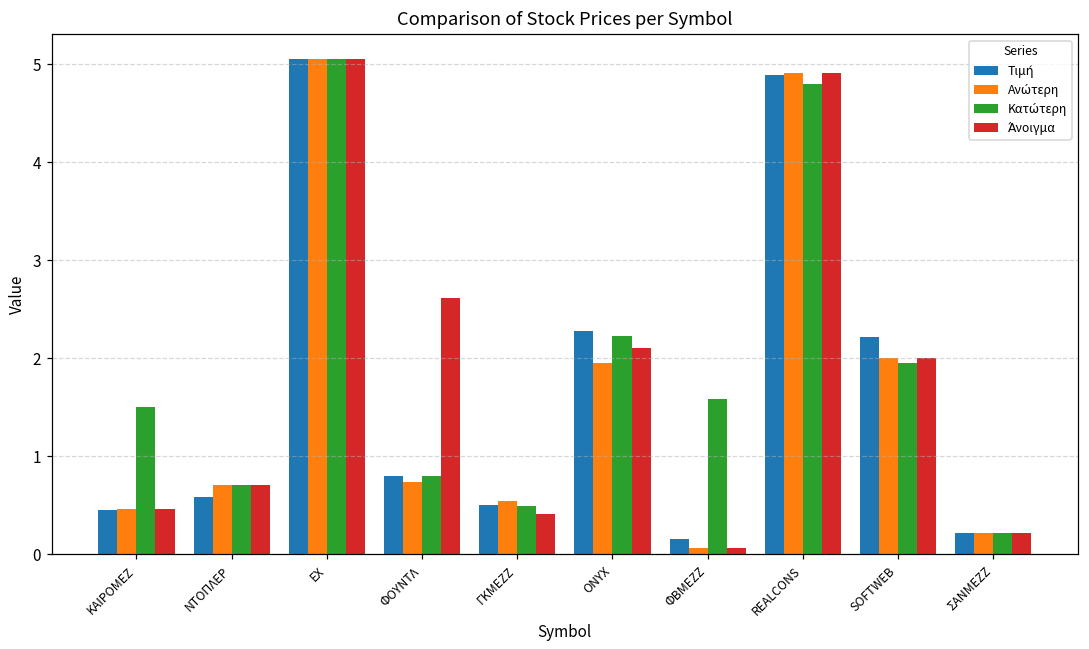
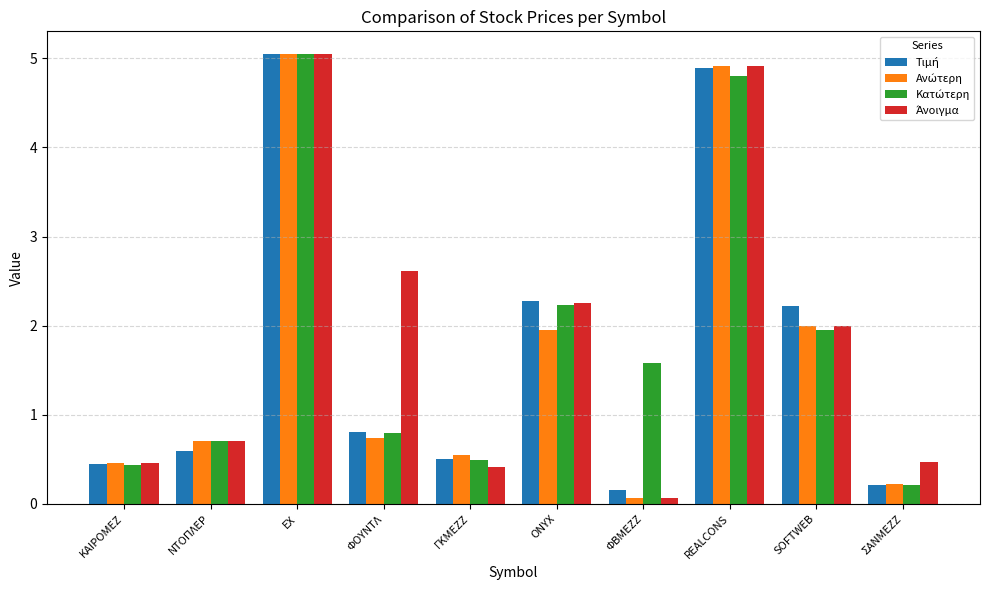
Κατώτερη, ΚΑΙΡΟΜΕΖ: 1.5 -> 0.4
Άνοιγμα, ONYX: 2.1 -> 2.3
Άνοιγμα, ΣΑΝΜΕΖΖ: 0.2 -> 0.5
